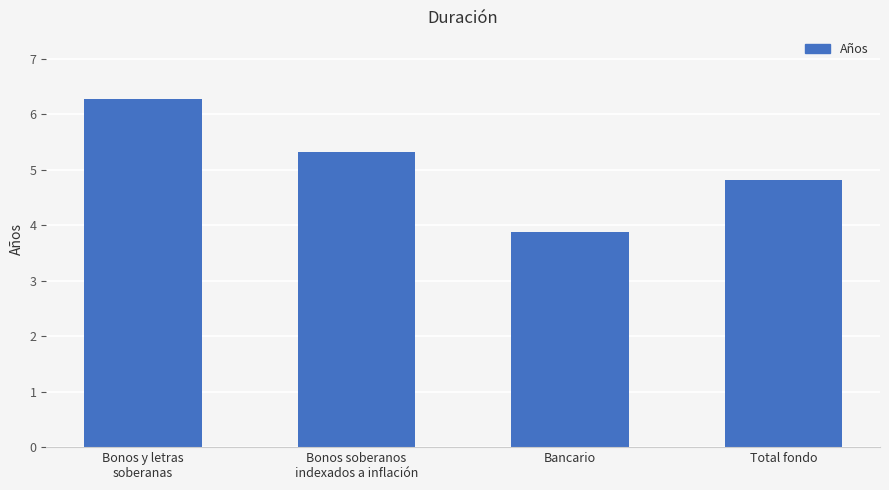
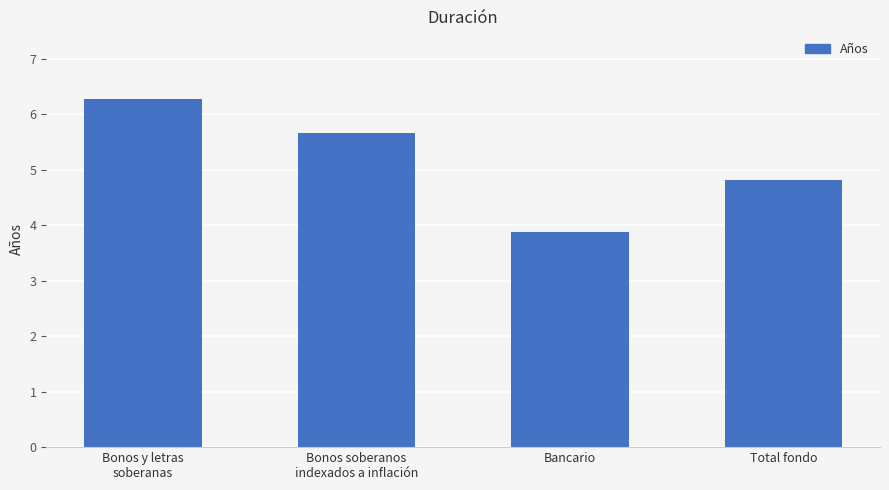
Bonos soberanos indexados a inflación: 5.3 -> 5.7
